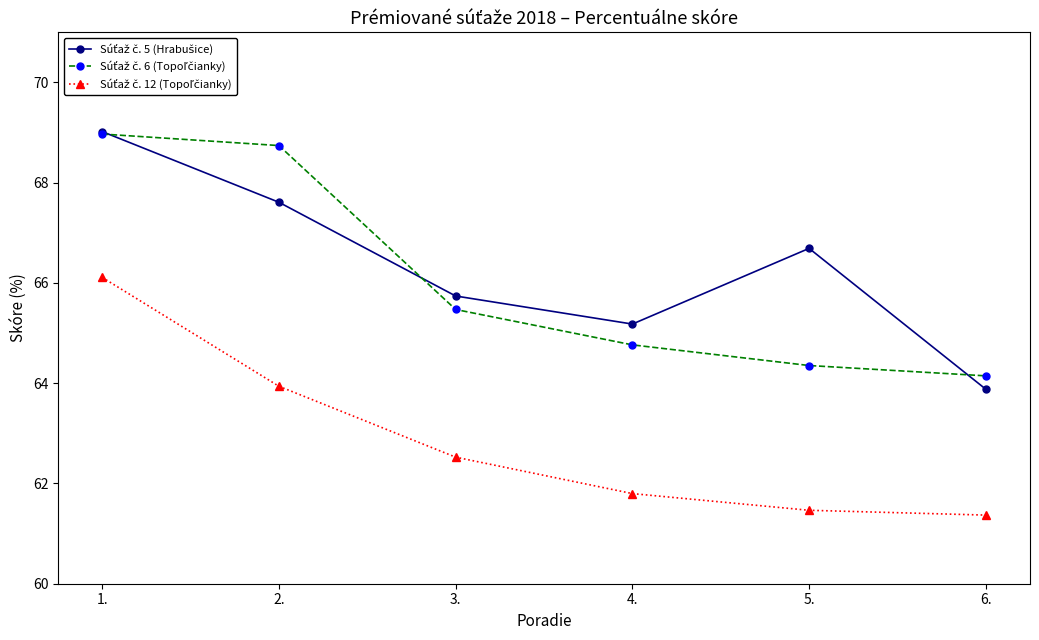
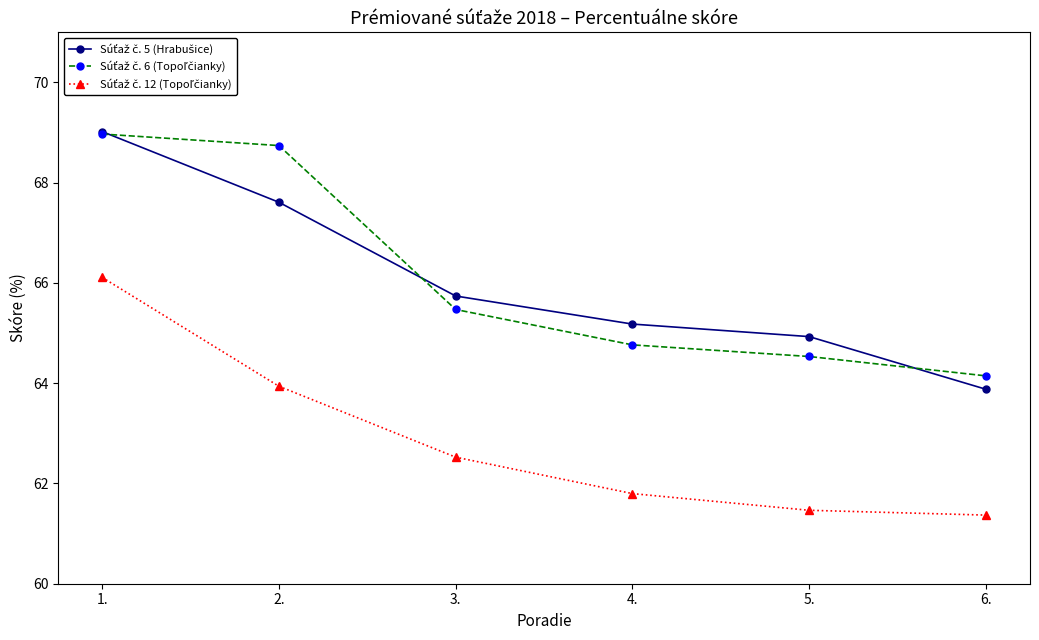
Súťaž č. 5 (Hrabušice), 5.: 66.7 -> 64.9
Súťaž č. 6 (Topoľčianky), 5.: 64.4 -> 64.5
